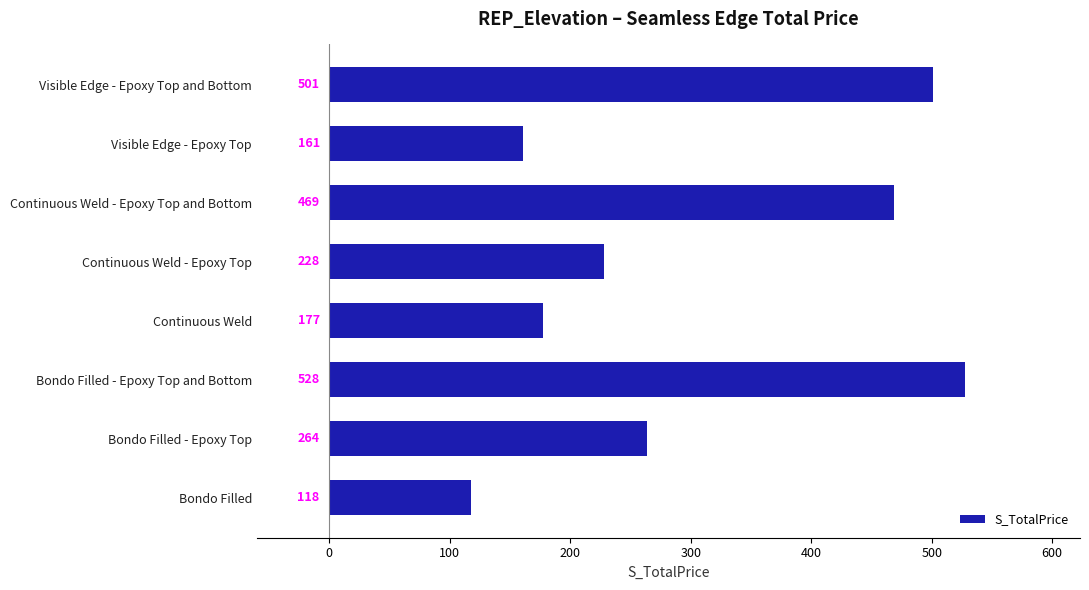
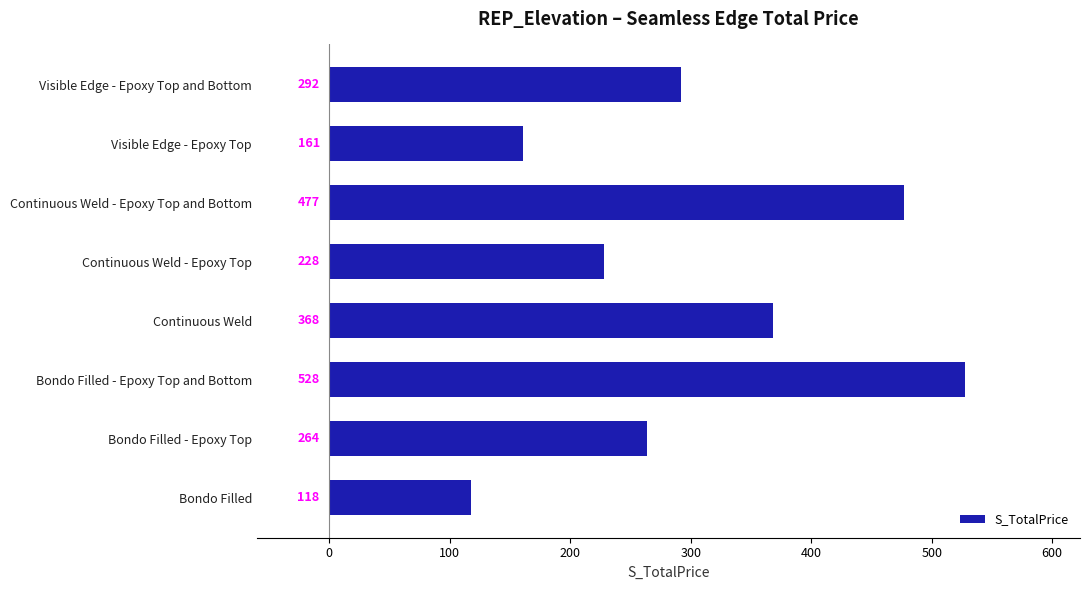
Visible Edge - Epoxy Top and Bottom: 501 -> 292
Continuous Weld - Epoxy Top and Bottom: 469 -> 477
Continuous Weld: 177 -> 368
